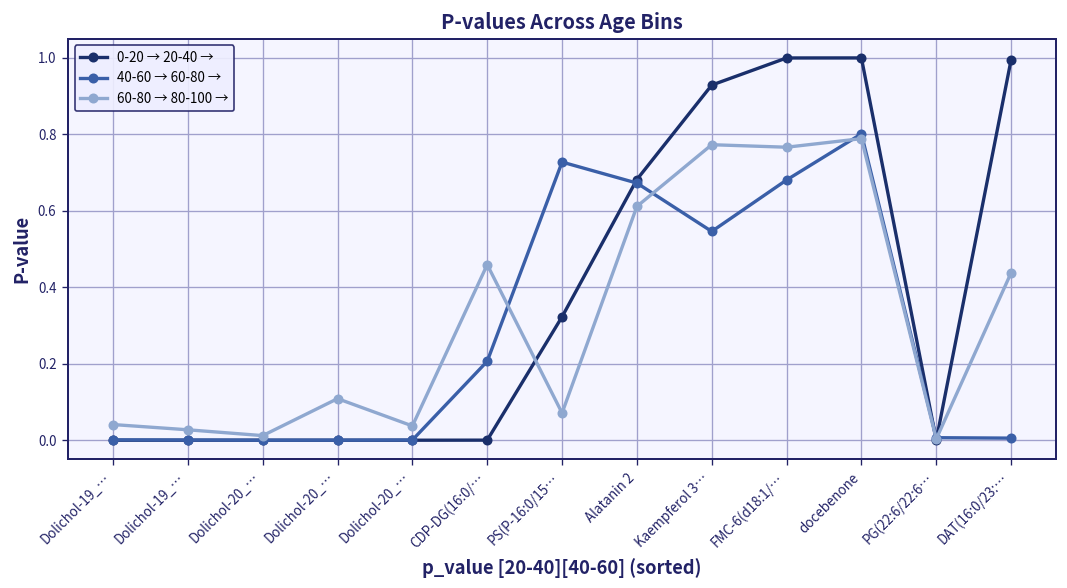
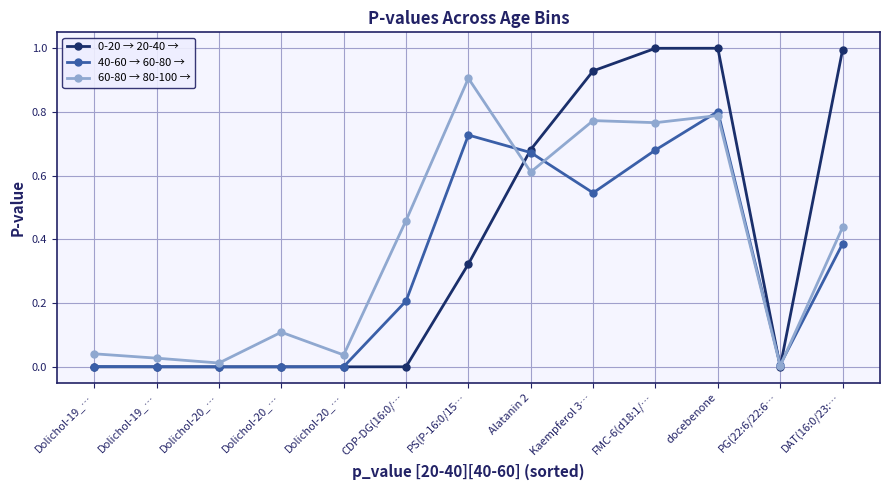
60-80 → 80-100 →, PS(P-16:0/15…: 0.07 -> 0.91
40-60 → 60-80 →, DAT(16:0/23:…: 0.01 -> 0.39
